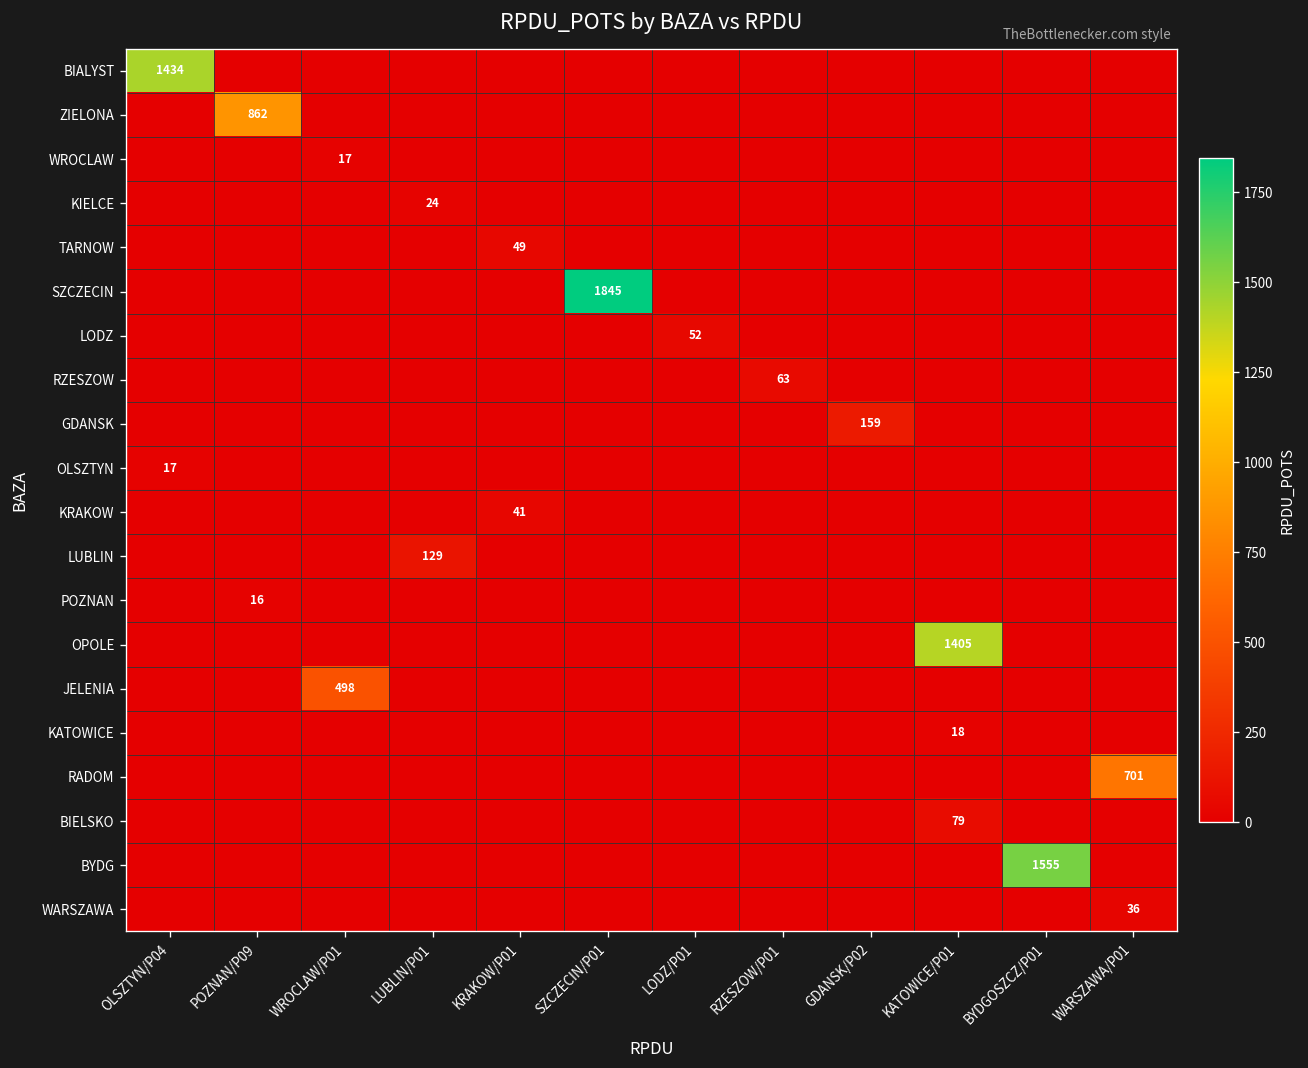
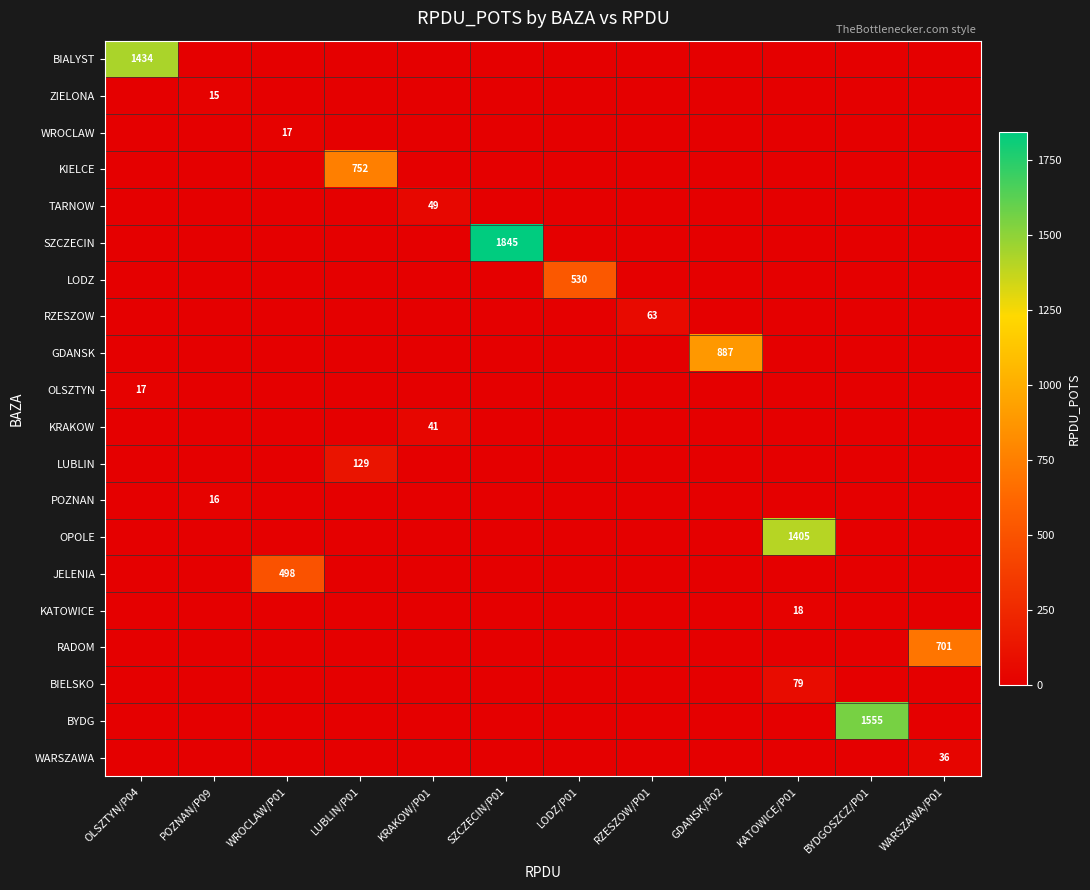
ZIELONA, POZNAN/P09: 862 -> 15
KIELCE, LUBLIN/P01: 24 -> 752
LODZ, LODZ/P01: 52 -> 530
GDANSK, GDANSK/P02: 159 -> 887
